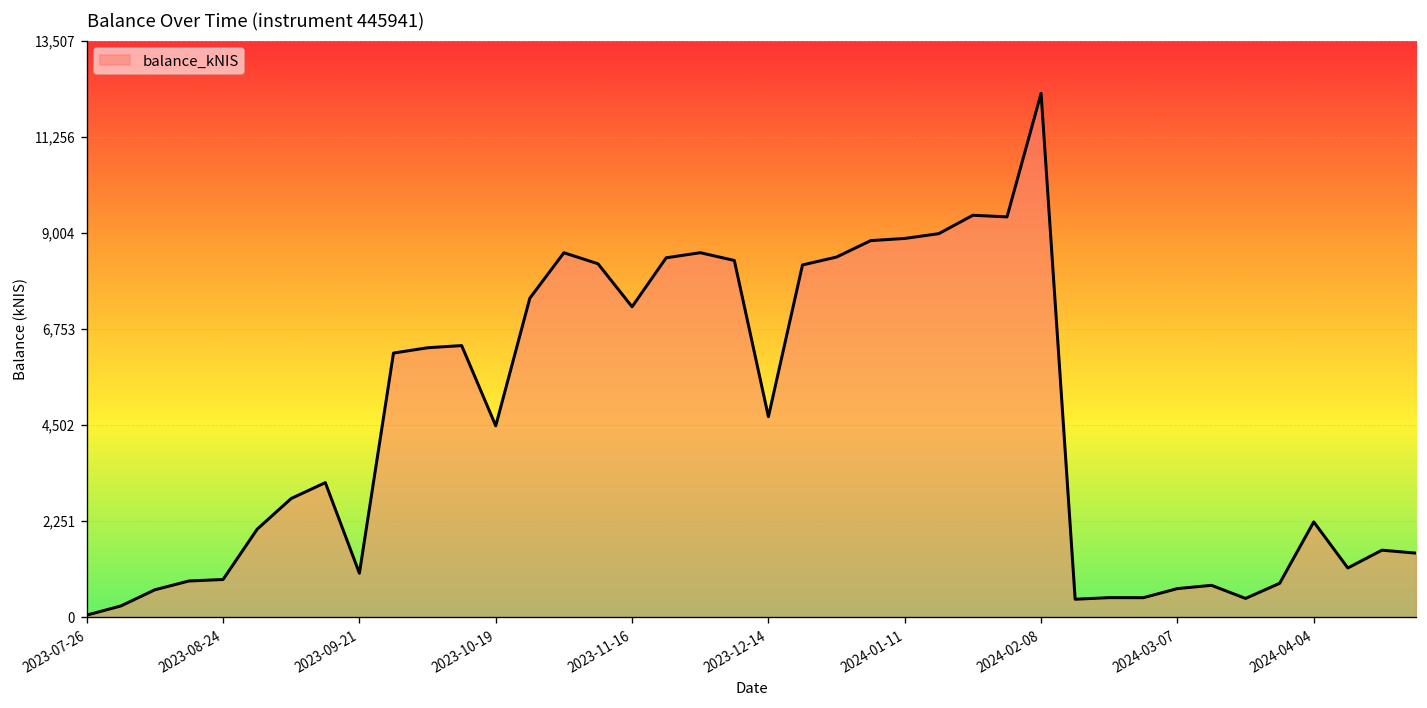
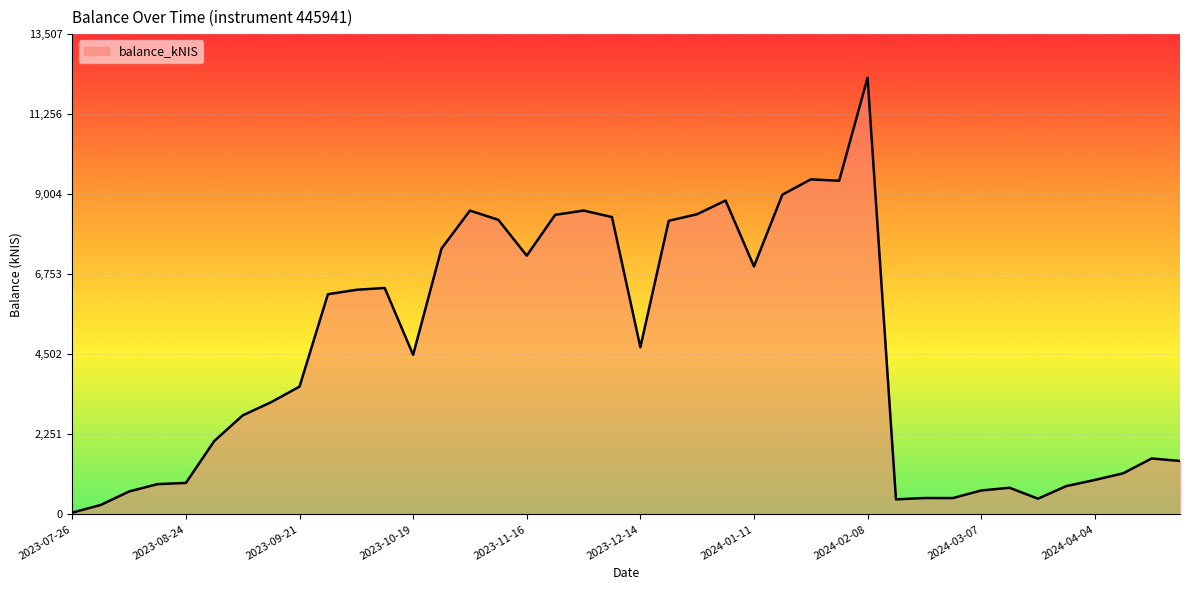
2023-09-21: 1,000 -> 3,600
2024-01-11: 8,900 -> 7,000
2024-04-04: 2,200 -> 1,000
